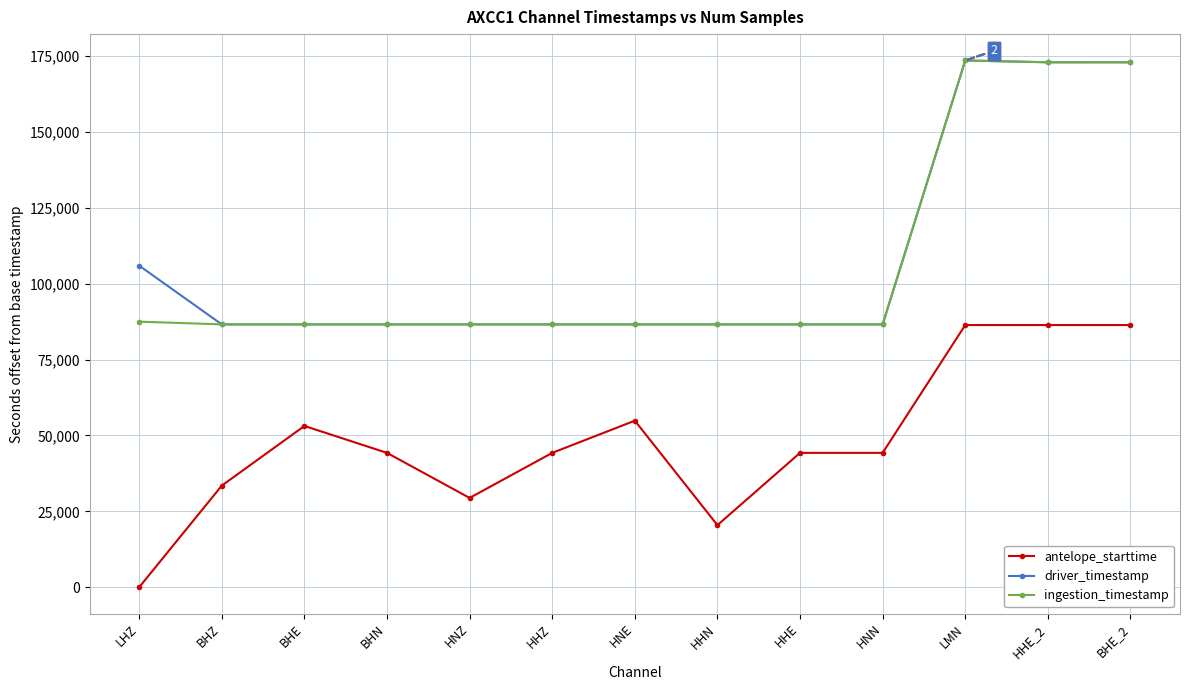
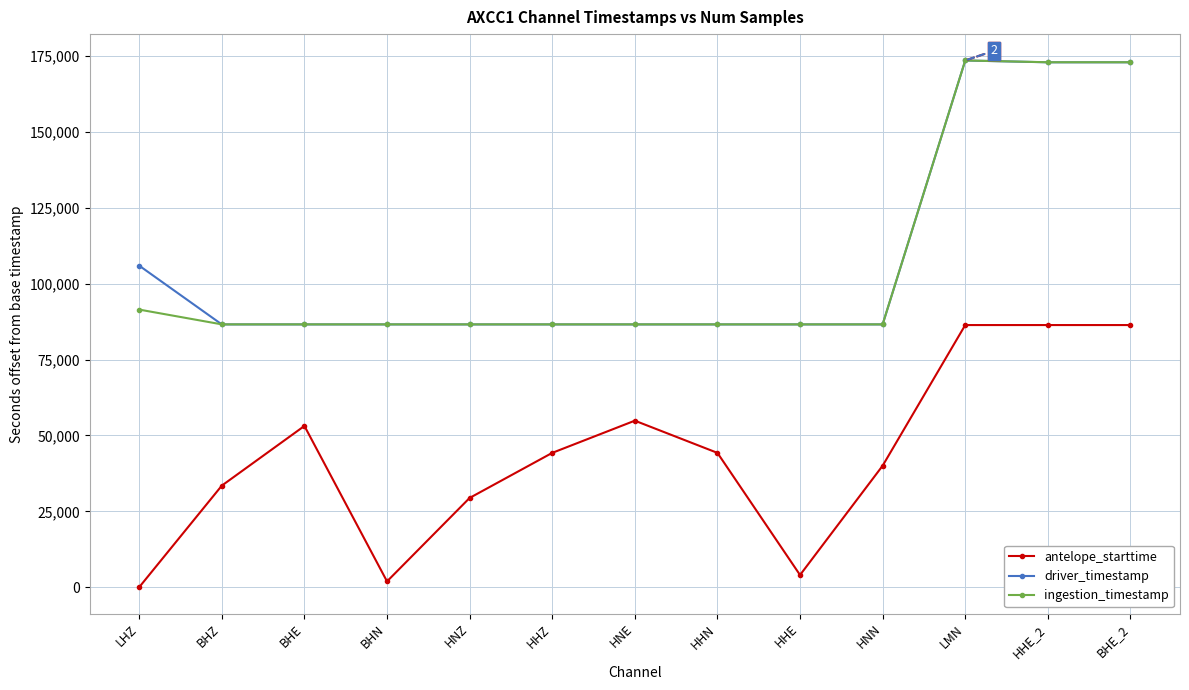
ingestion_timestamp, LHZ: 88,000 -> 91,000
antelope_starttime, BHN: 44,000 -> 2,000
antelope_starttime, HHN: 20,000 -> 44,000
antelope_starttime, HHE: 44,000 -> 4,000
antelope_starttime, HNN: 44,000 -> 40,000
